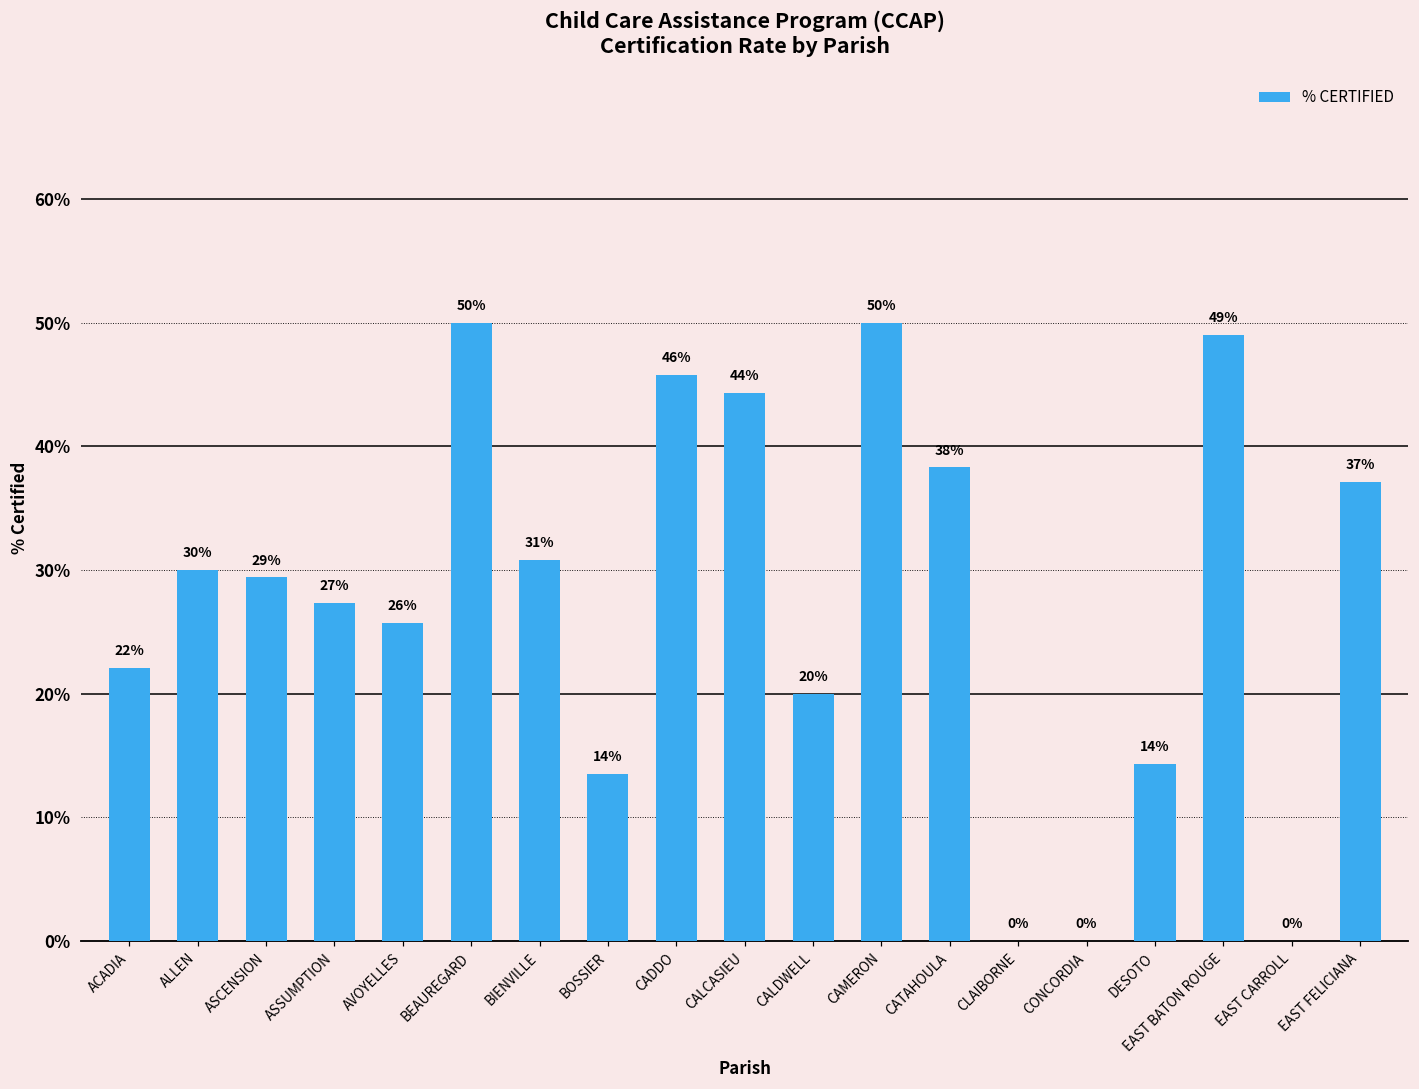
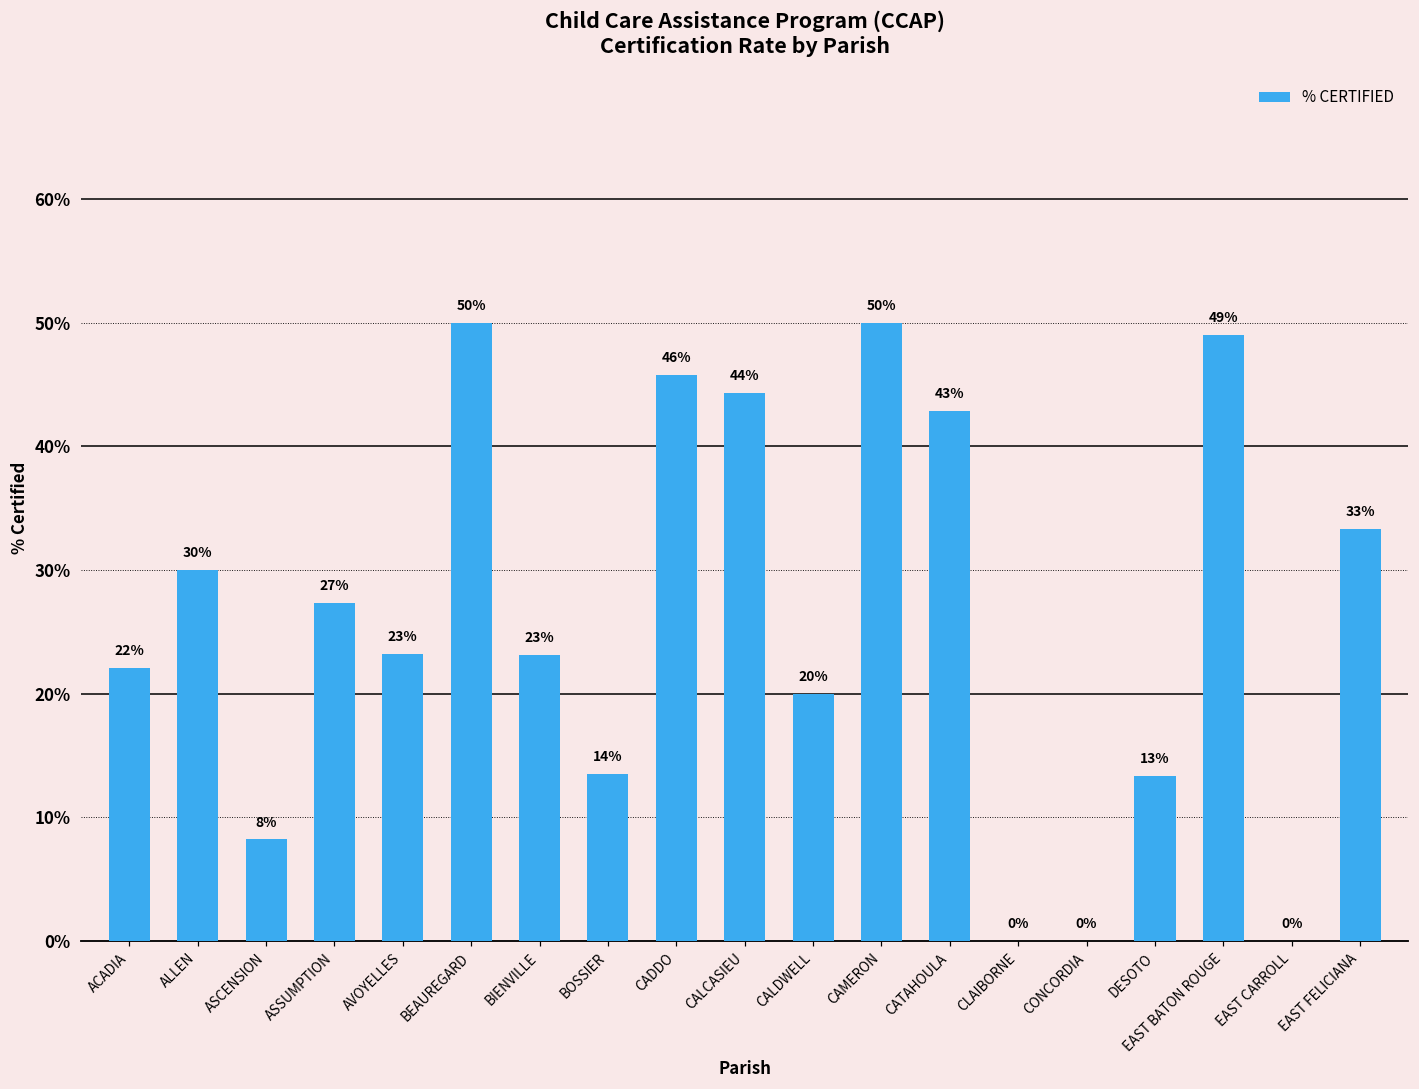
ASCENSION: 29% -> 8%
AVOYELLES: 26% -> 23%
BIENVILLE: 31% -> 23%
CATAHOULA: 38% -> 43%
DESOTO: 14% -> 13%
EAST FELICIANA: 37% -> 33%
